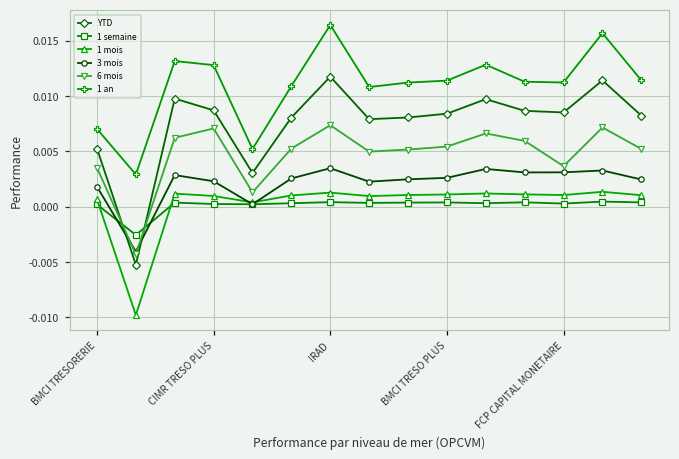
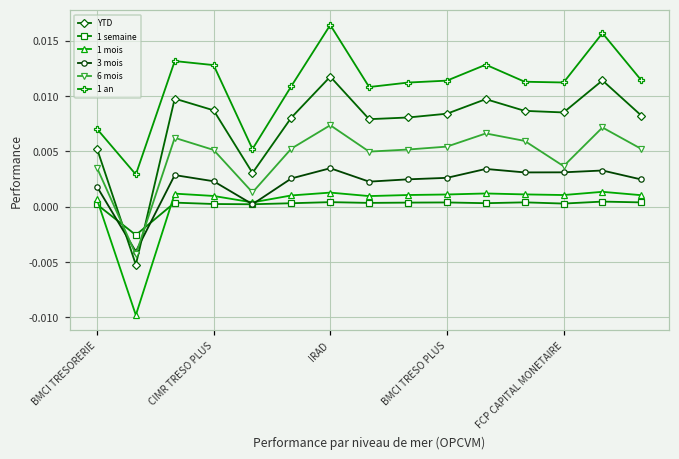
6 mois, CIMR TRESO PLUS: 0.0071 -> 0.0051
